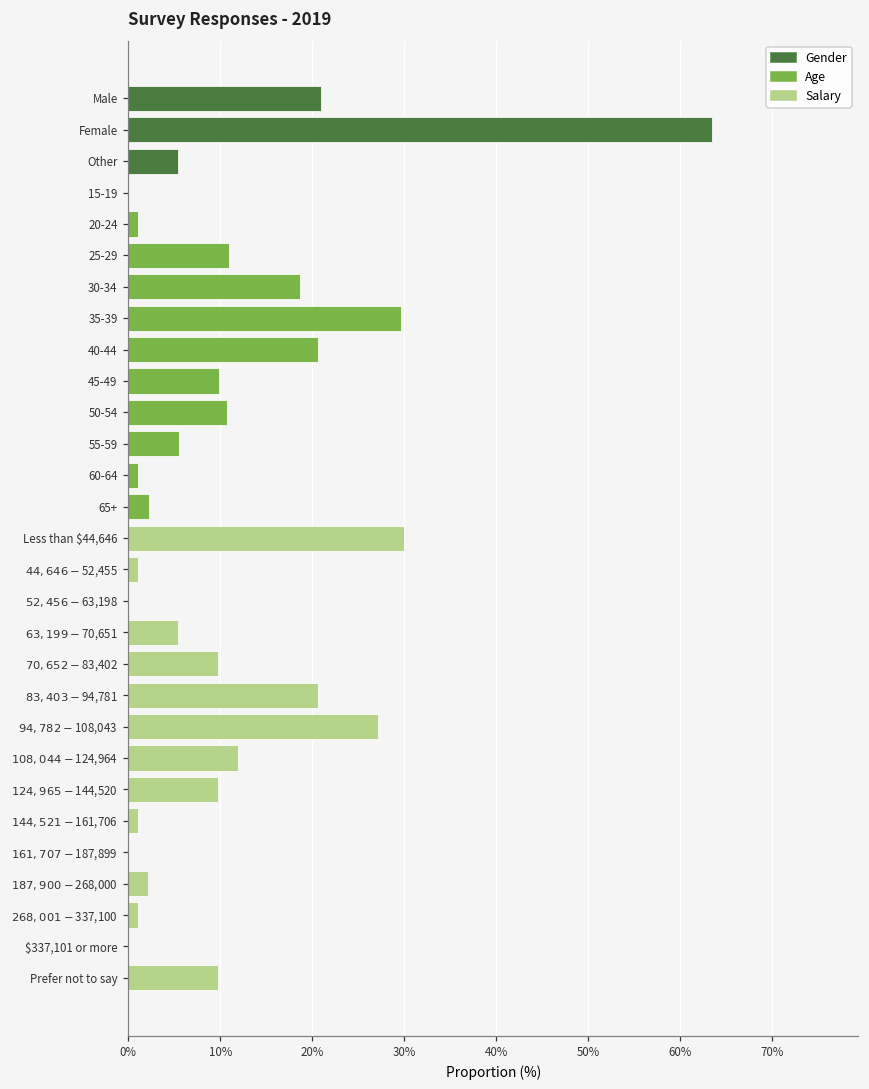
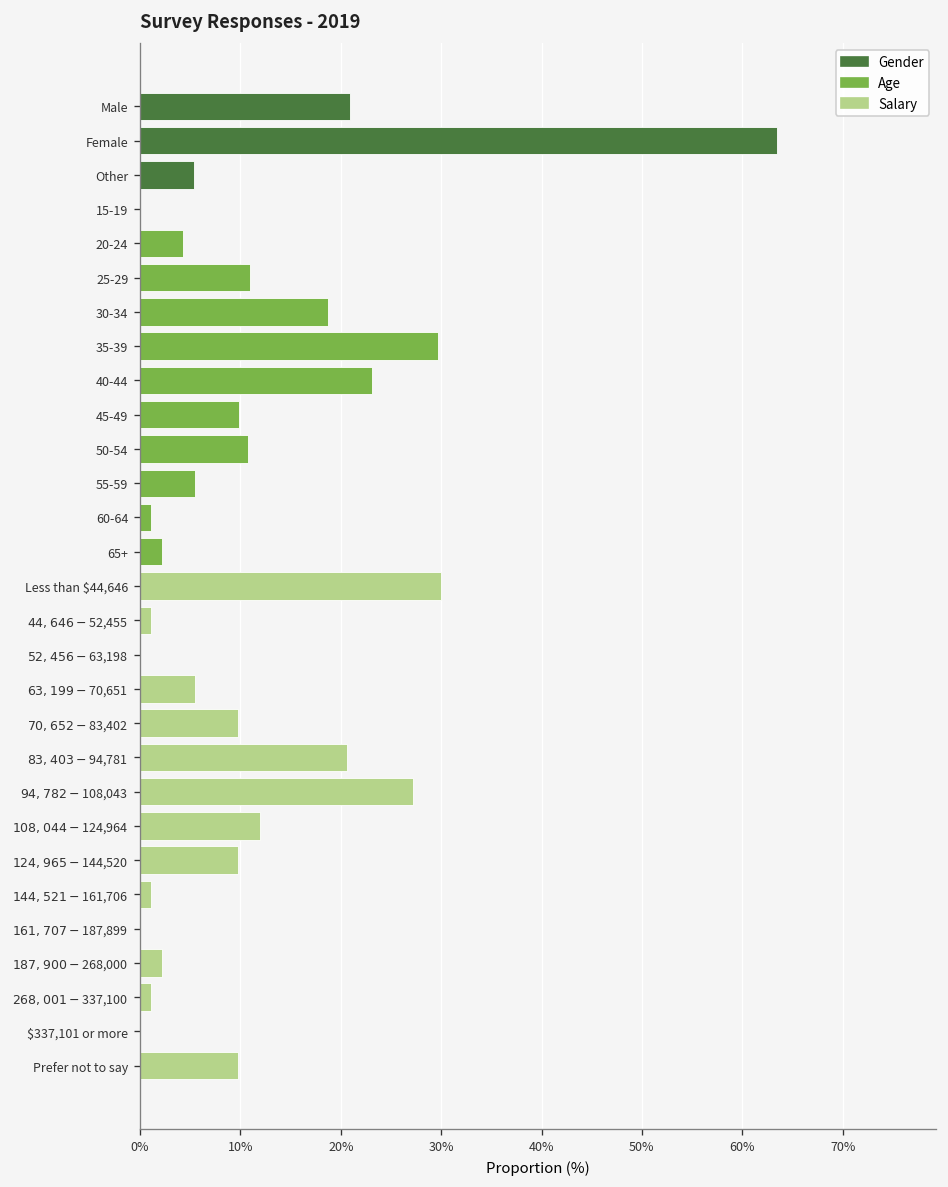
Age, 20-24: 1% -> 4%
Age, 40-44: 21% -> 23%
